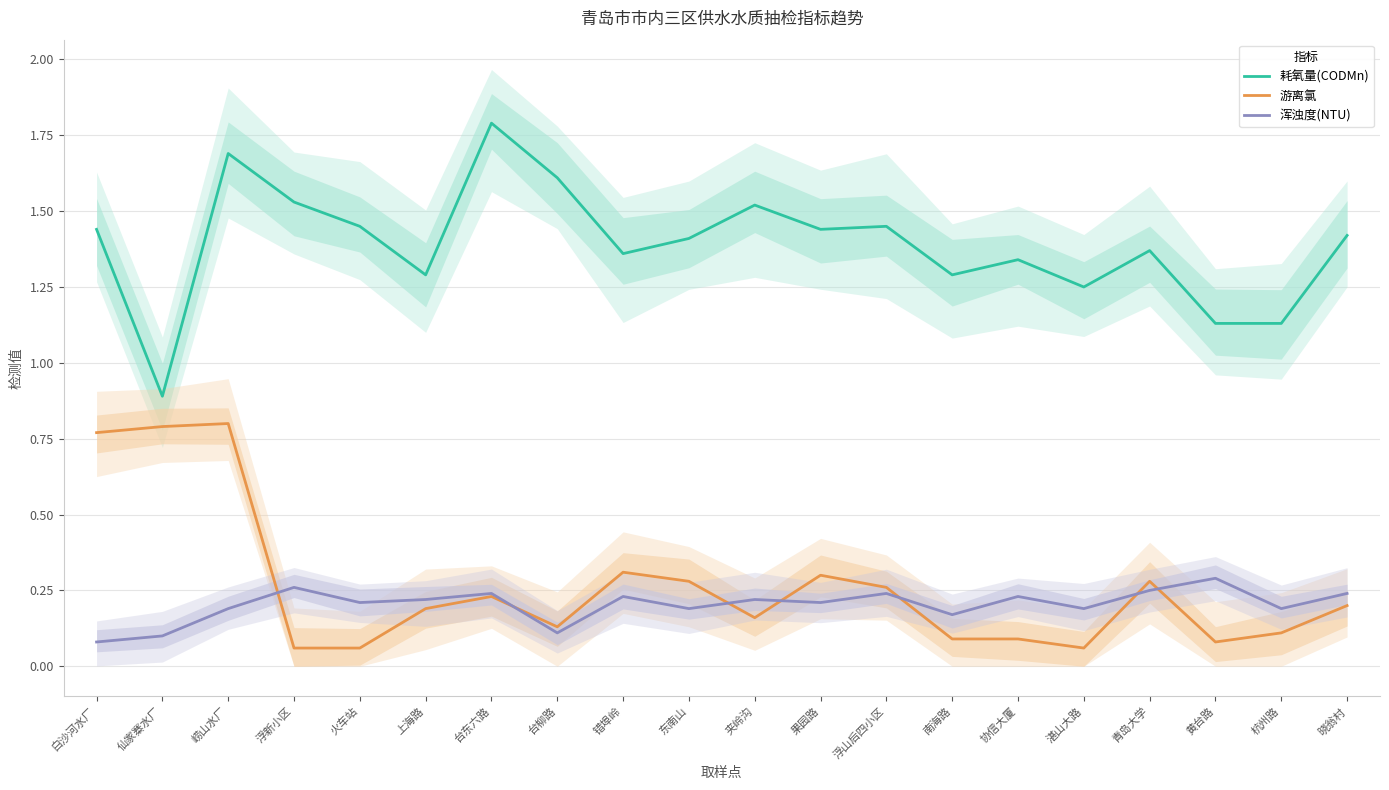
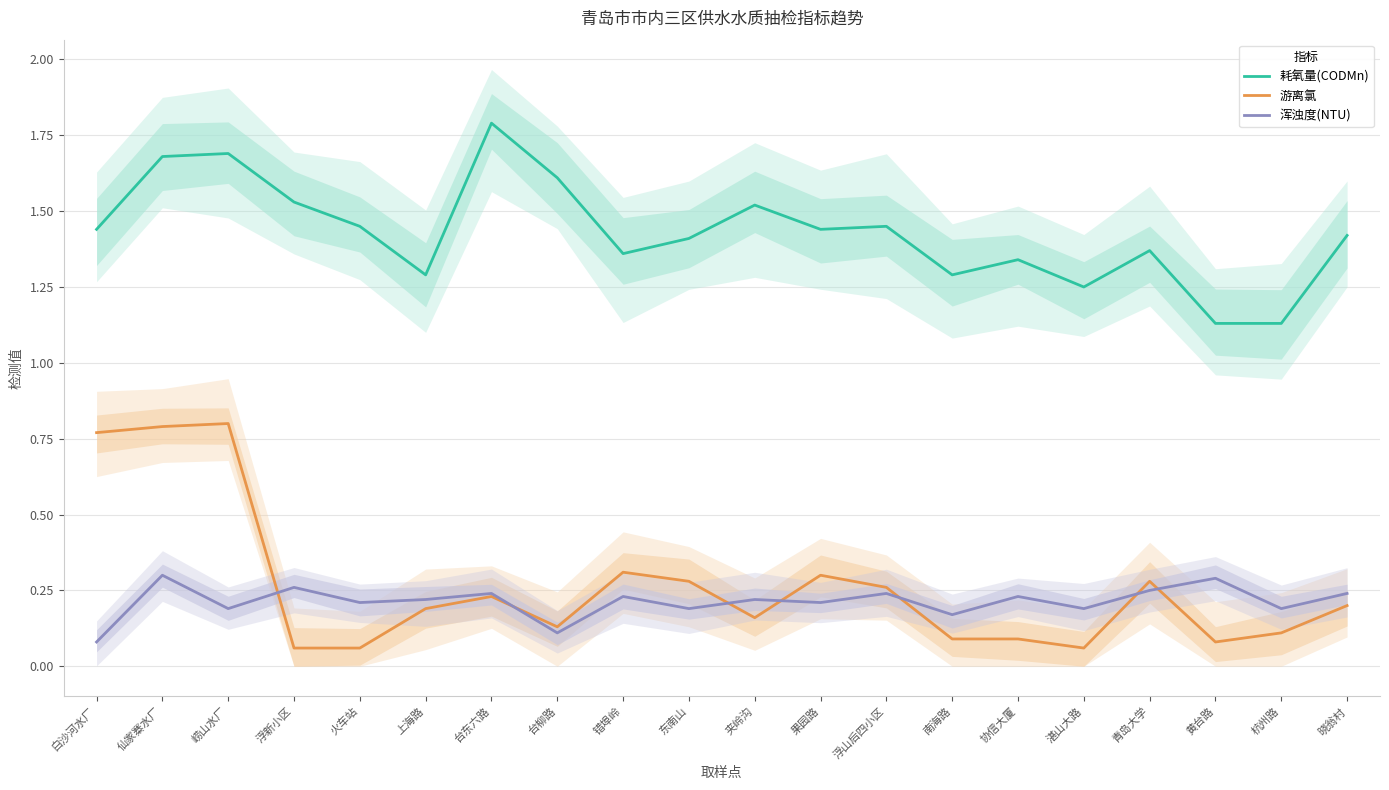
耗氧量(CODMn), 仙家寨水厂: 0.89 -> 1.68
浑浊度(NTU), 仙家寨水厂: 0.1 -> 0.3
